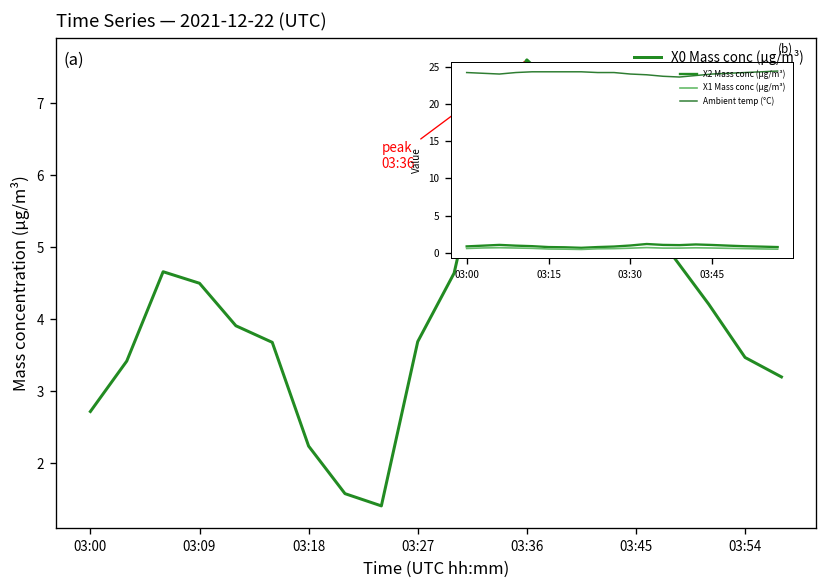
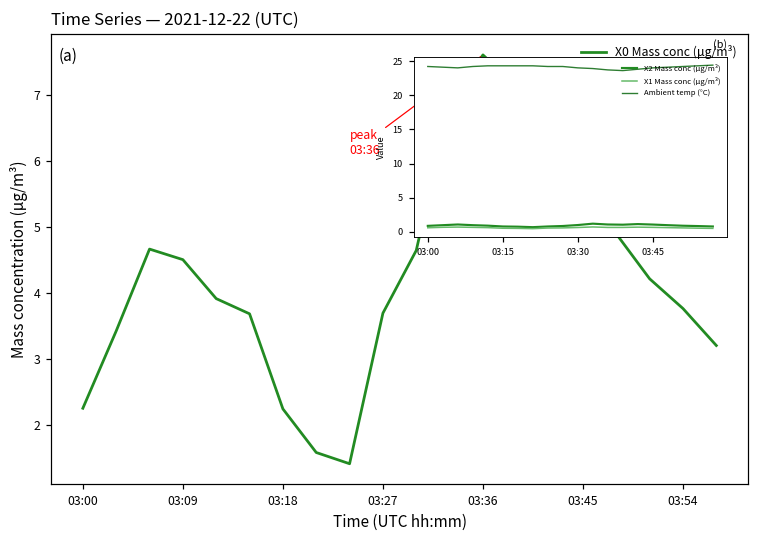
03:00: 2.7 -> 2.3
03:54: 3.5 -> 3.8
